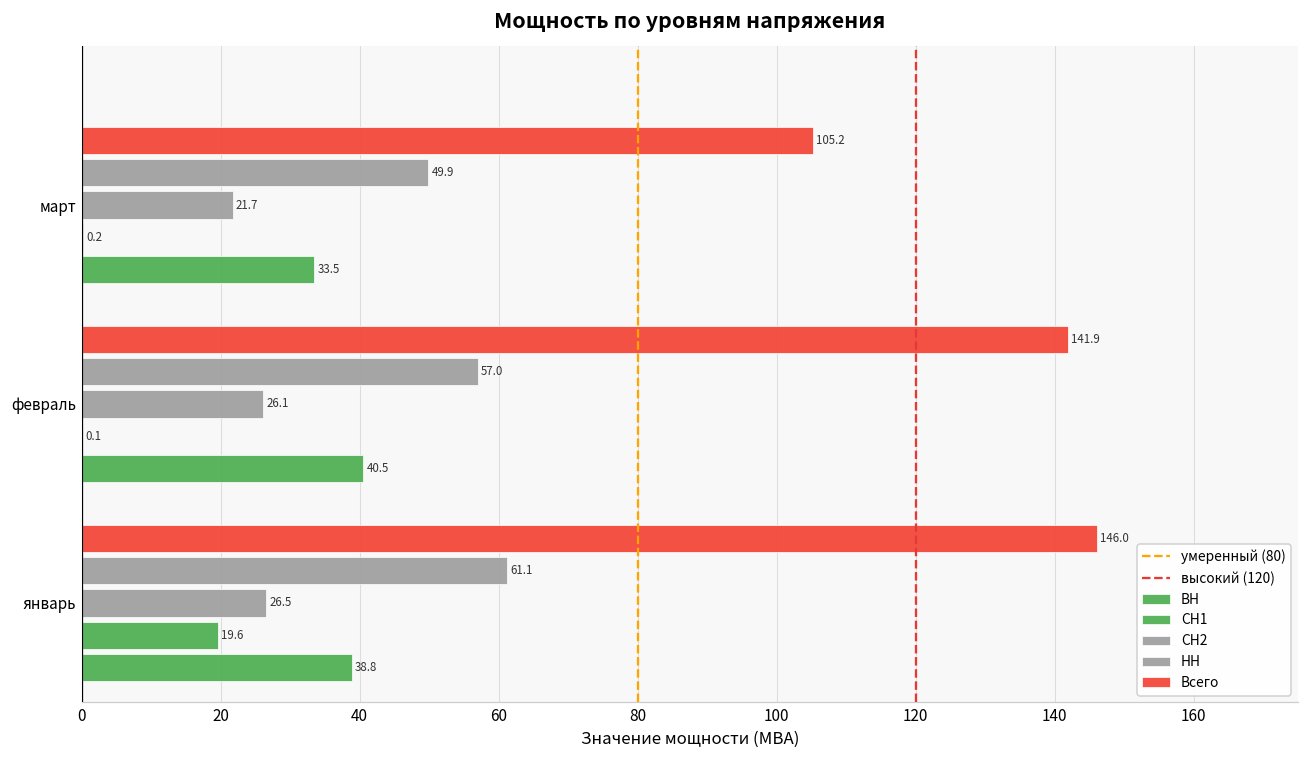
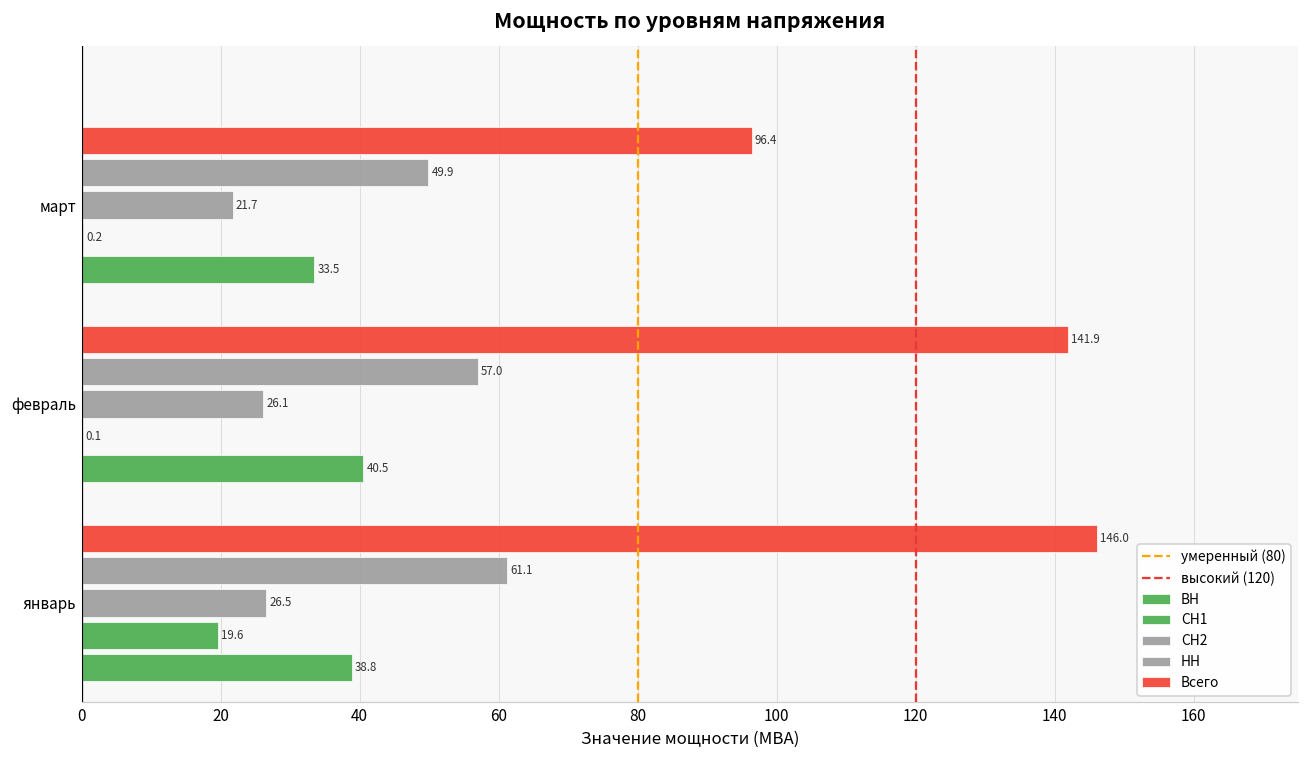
Всего, март: 105.2 -> 96.4
